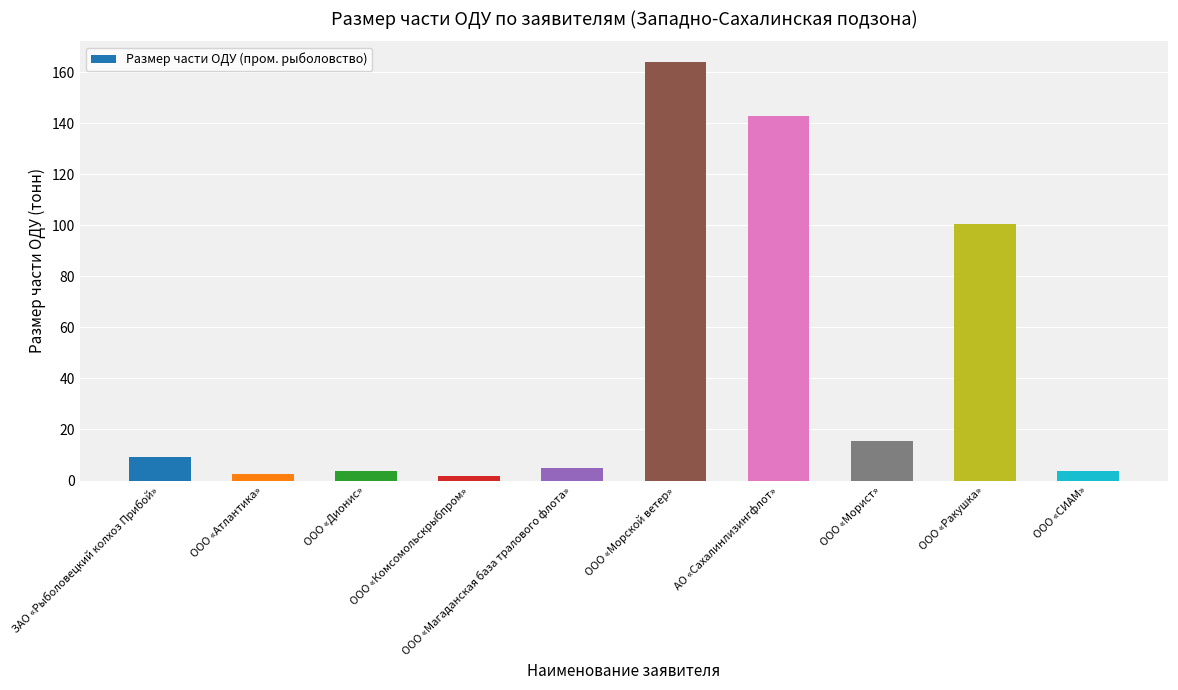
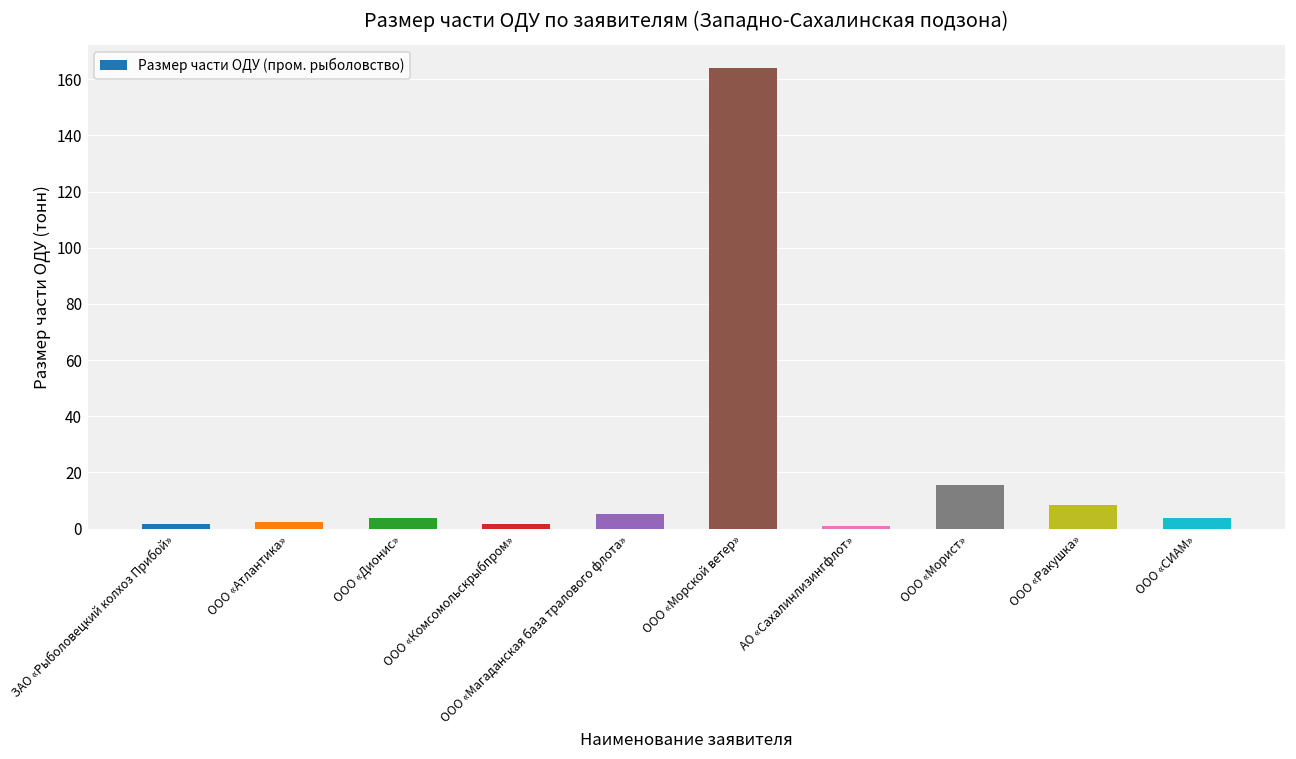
ЗАО «Рыболовецкий колхоз Прибой»: 9 -> 2
АО «Сахалинлизингфлот»: 143 -> 1
ООО «Ракушка»: 101 -> 8
